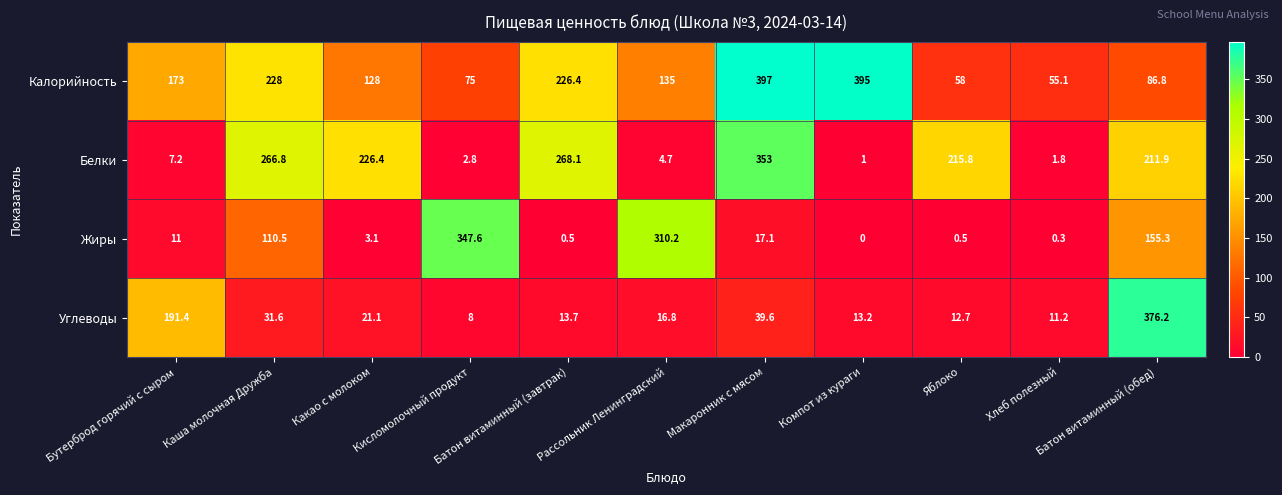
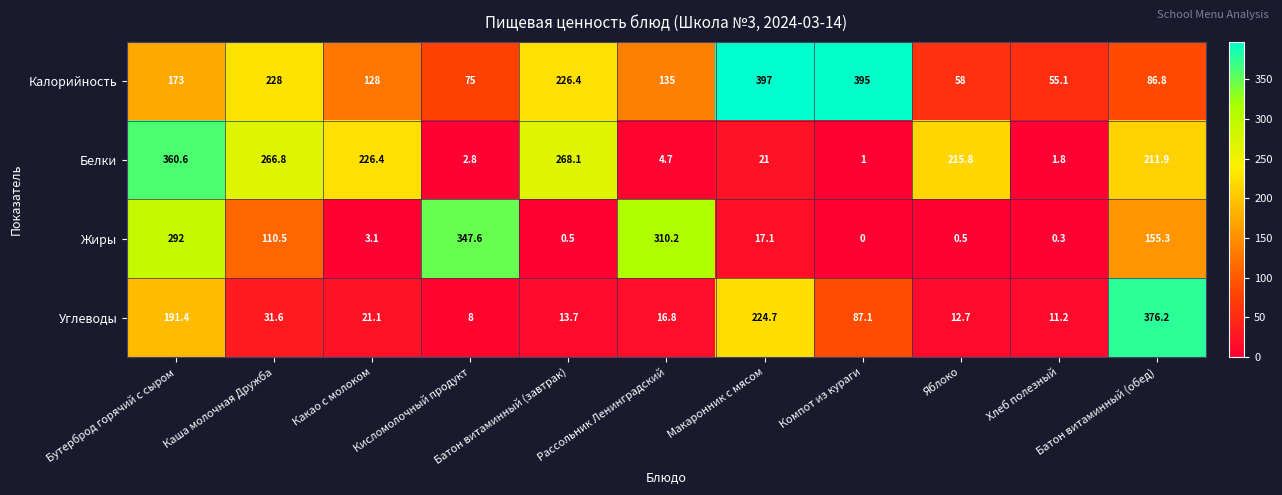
Белки, Бутерброд горячий с сыром: 7.2 -> 360.6
Белки, Макаронник с мясом: 353 -> 21
Жиры, Бутерброд горячий с сыром: 11 -> 292
Углеводы, Макаронник с мясом: 39.6 -> 224.7
Углеводы, Компот из кураги: 13.2 -> 87.1
